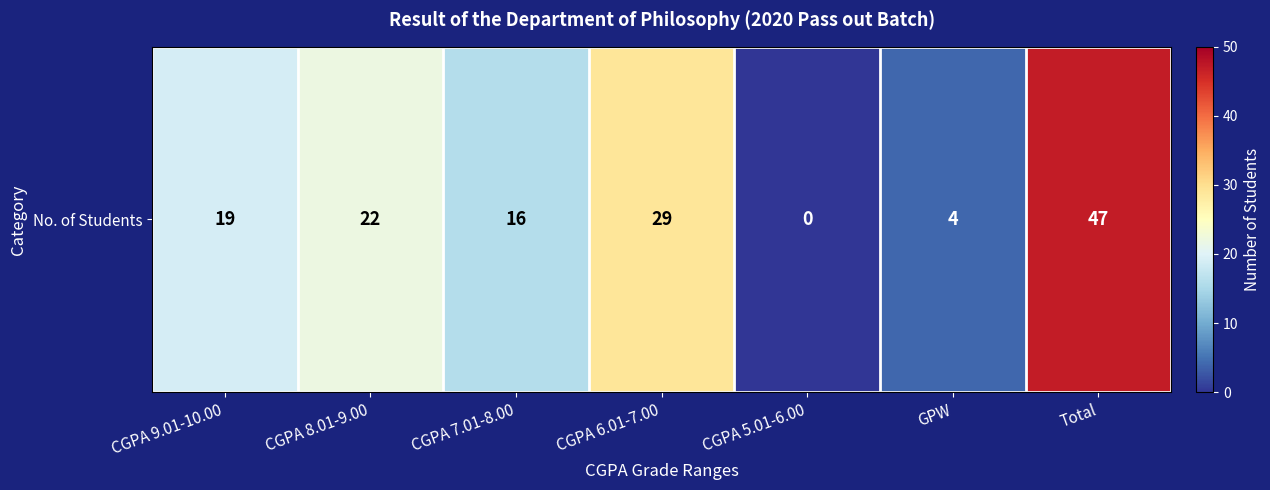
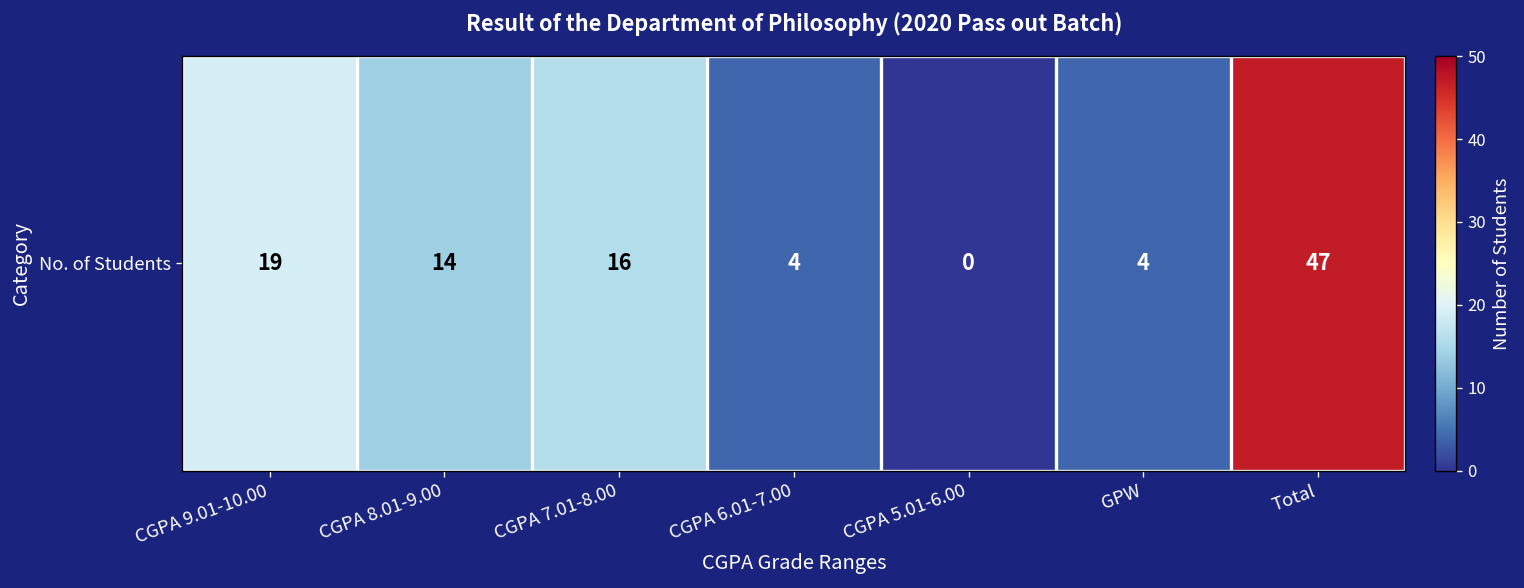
No. of Students, CGPA 8.01-9.00: 22 -> 14
No. of Students, CGPA 6.01-7.00: 29 -> 4
